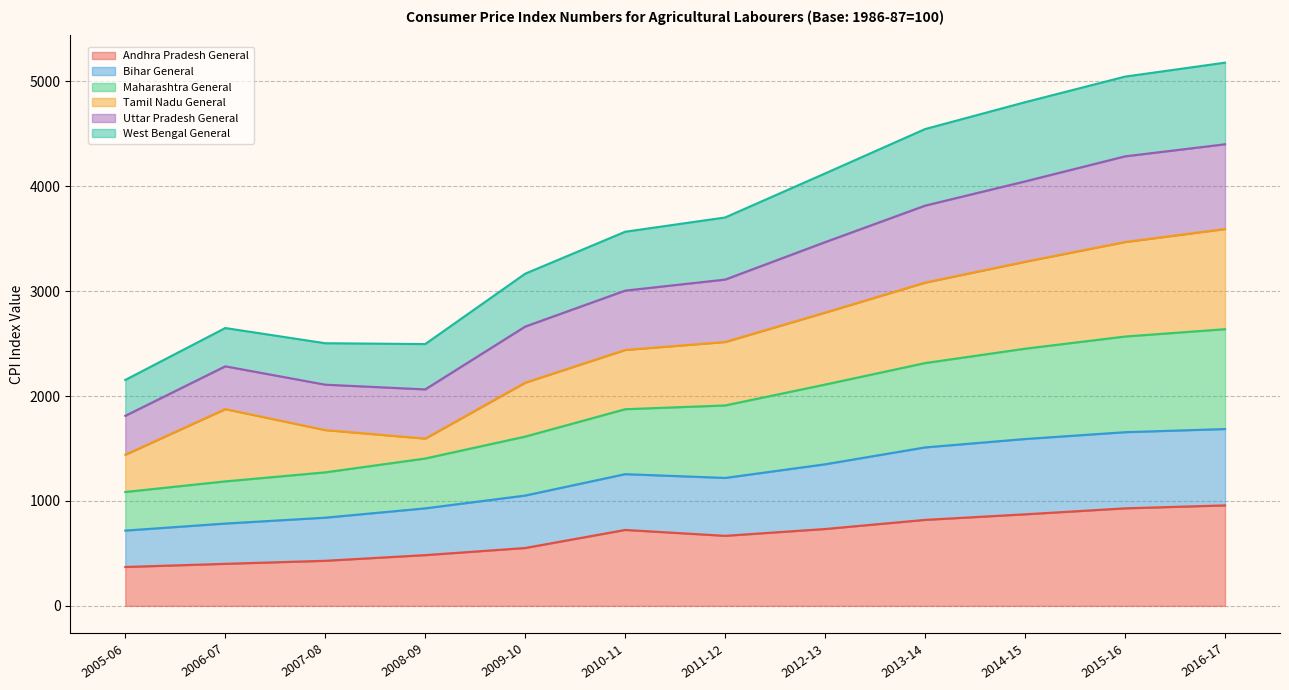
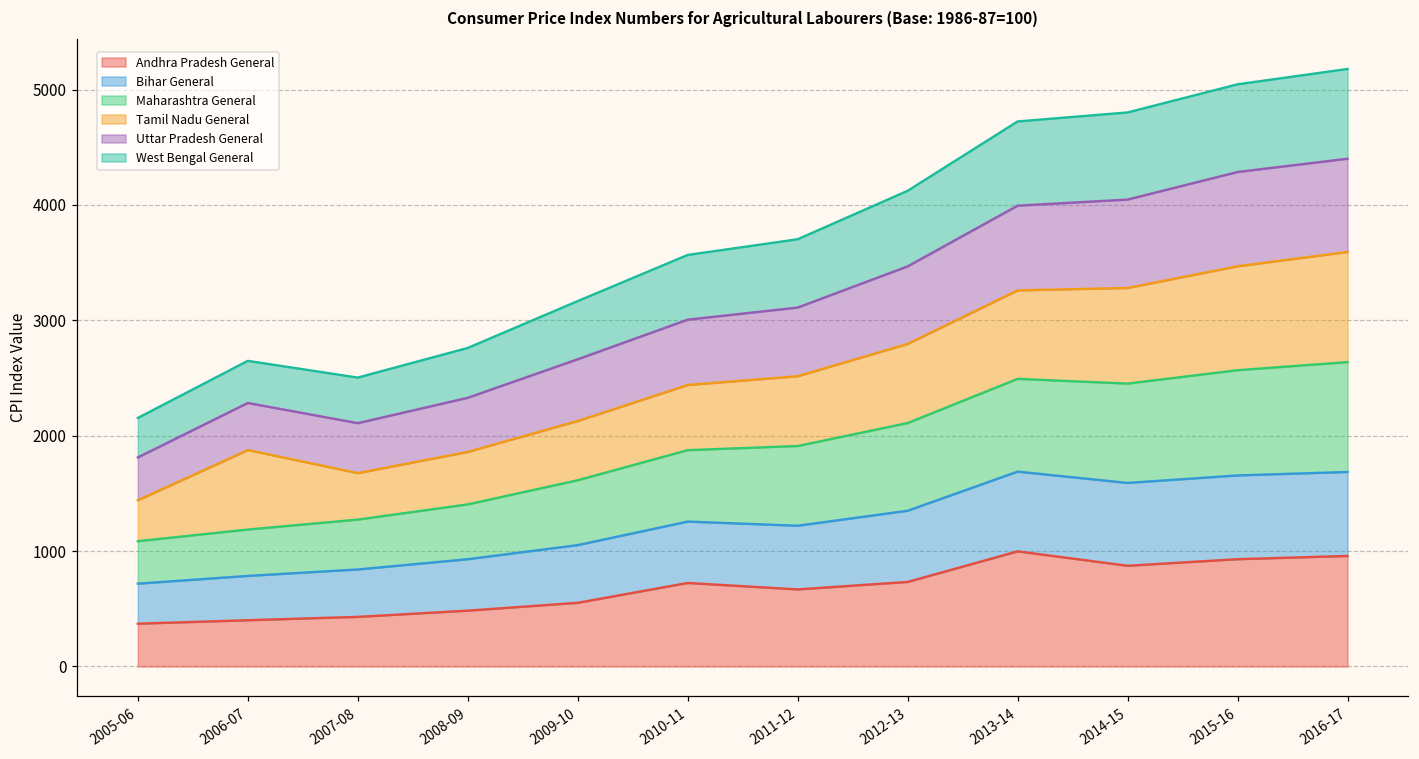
Tamil Nadu General, 2008-09: 190 -> 460
Andhra Pradesh General, 2013-14: 820 -> 1000
